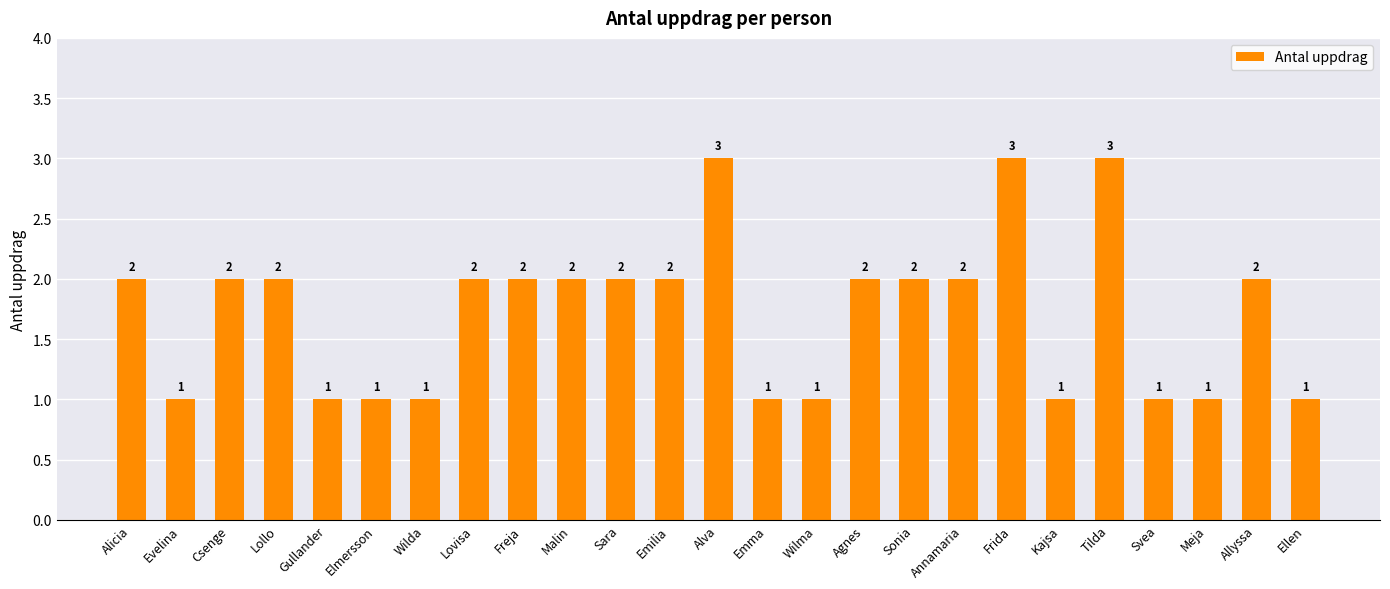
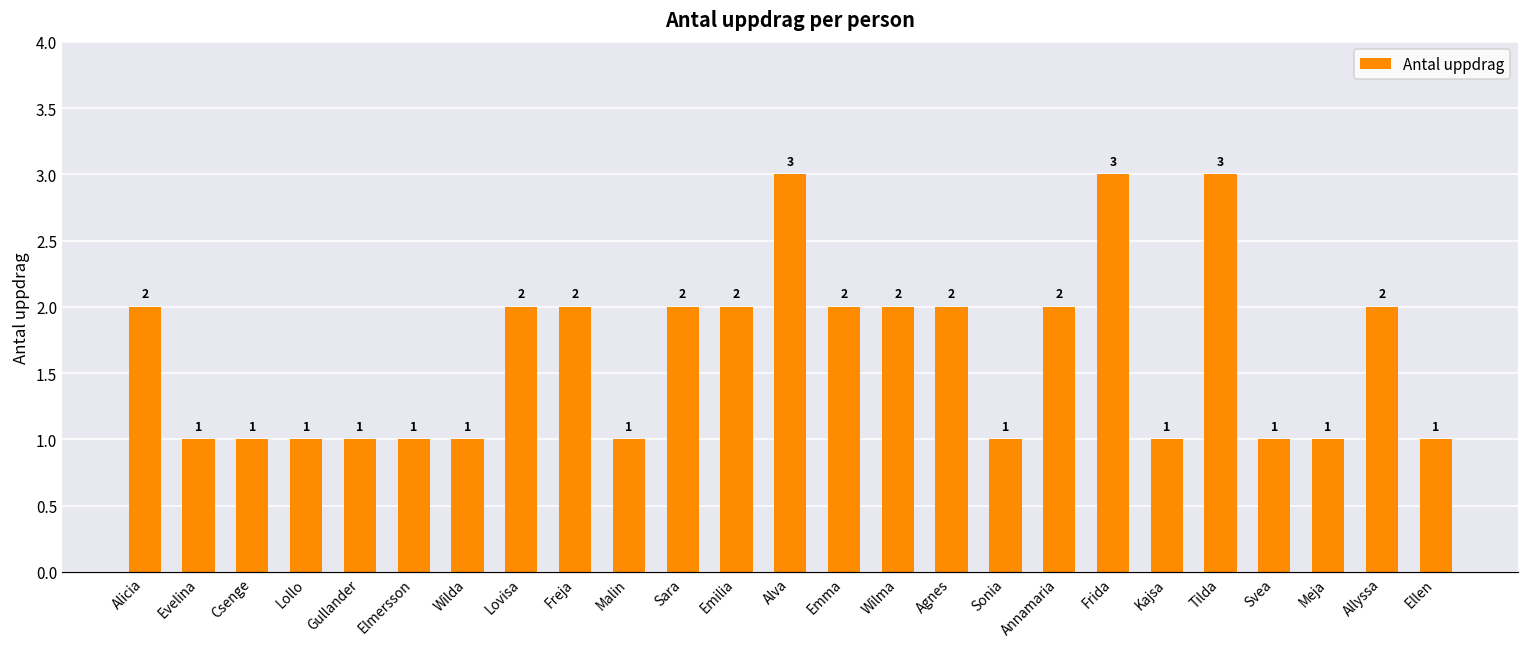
Csenge: 2 -> 1
Lollo: 2 -> 1
Malin: 2 -> 1
Emma: 1 -> 2
Wilma: 1 -> 2
Sonia: 2 -> 1
